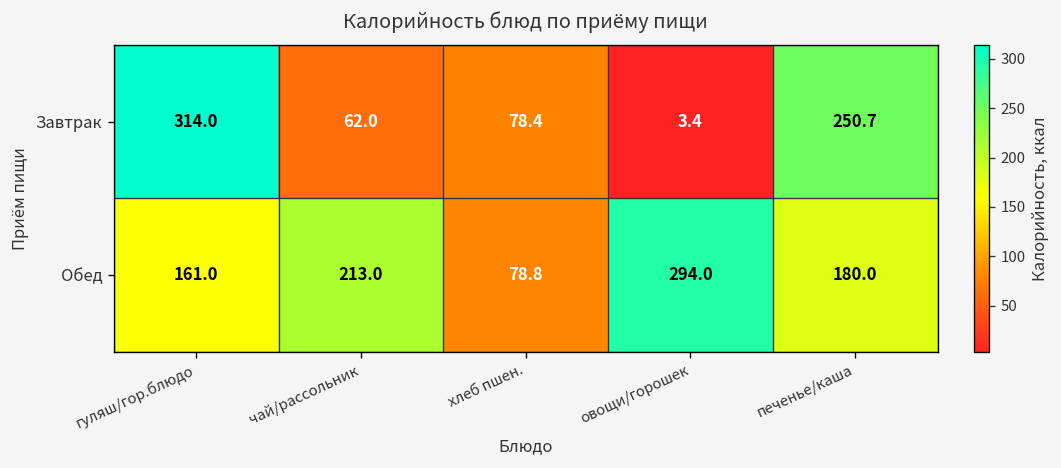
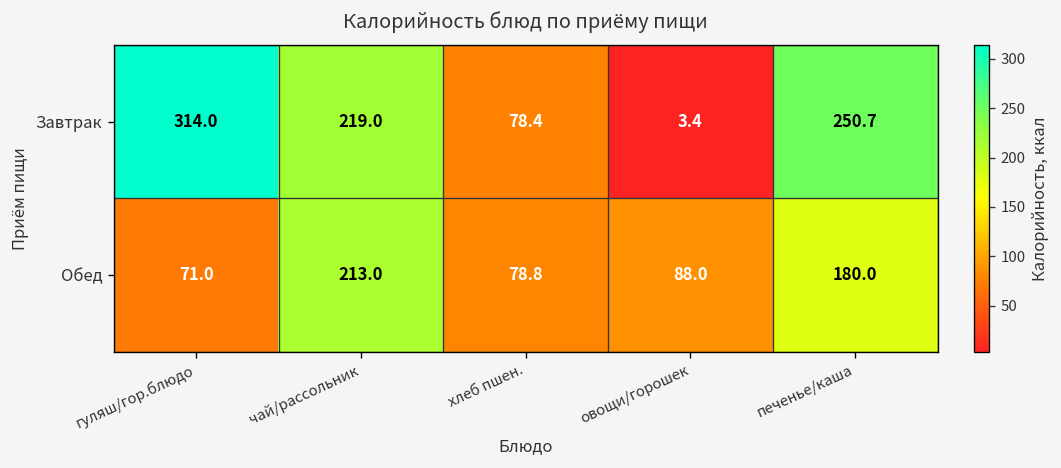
Завтрак, чай/рассольник: 62.0 -> 219.0
Обед, гуляш/гор.блюдо: 161.0 -> 71.0
Обед, овощи/горошек: 294.0 -> 88.0
